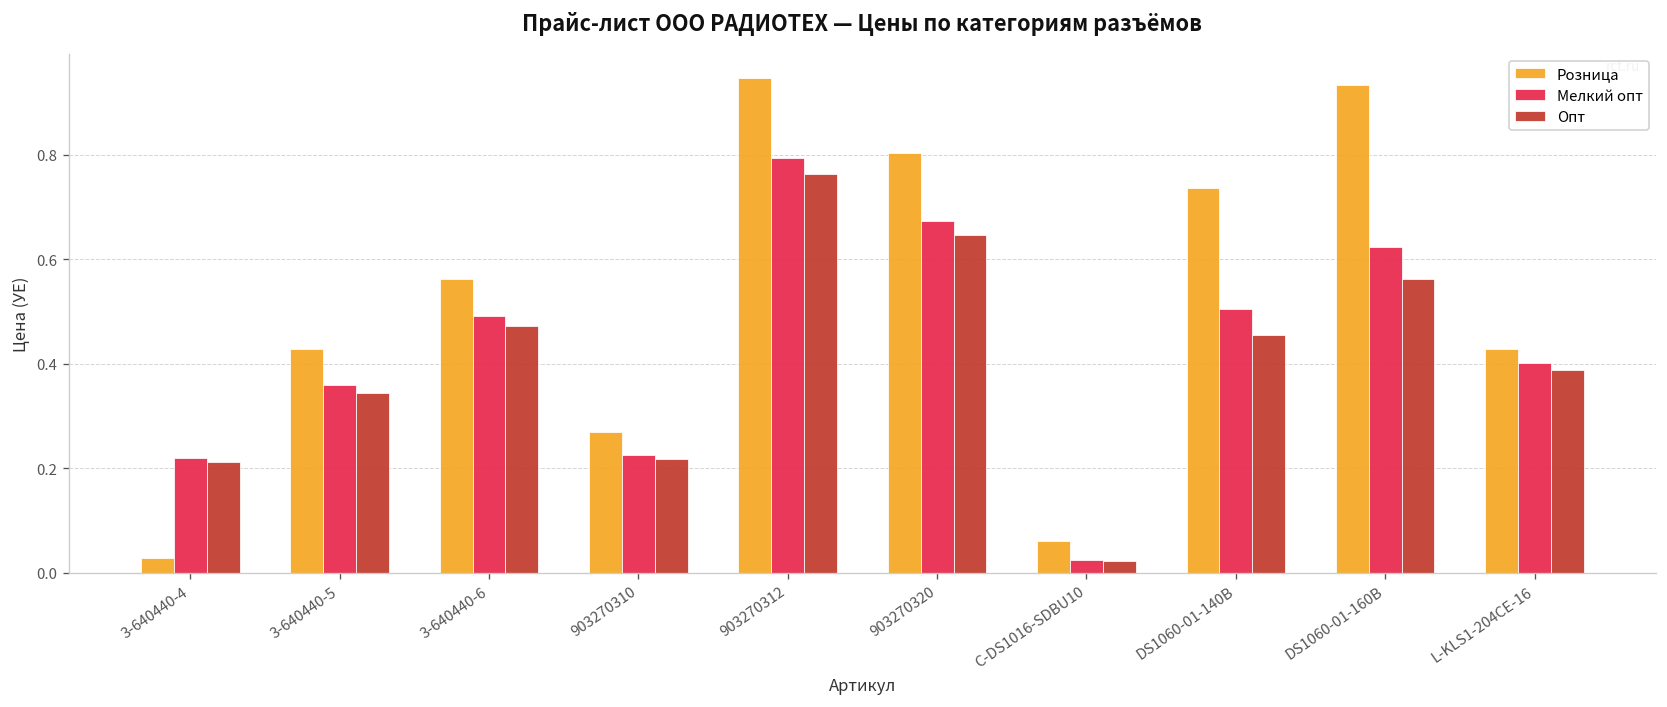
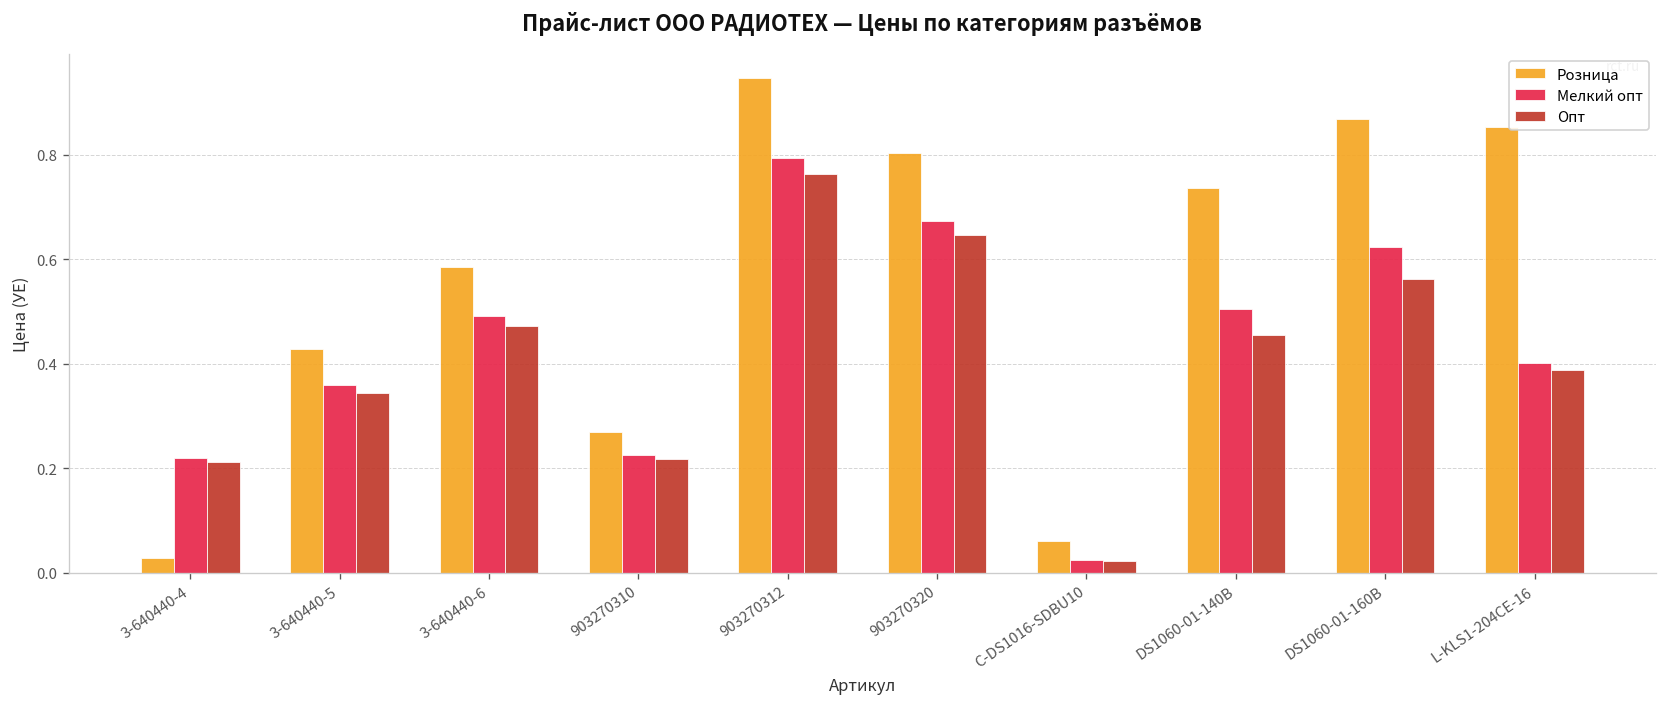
Розница, 3-640440-6: 0.56 -> 0.58
Розница, DS1060-01-160B: 0.93 -> 0.87
Розница, L-KLS1-204CE-16: 0.43 -> 0.85
